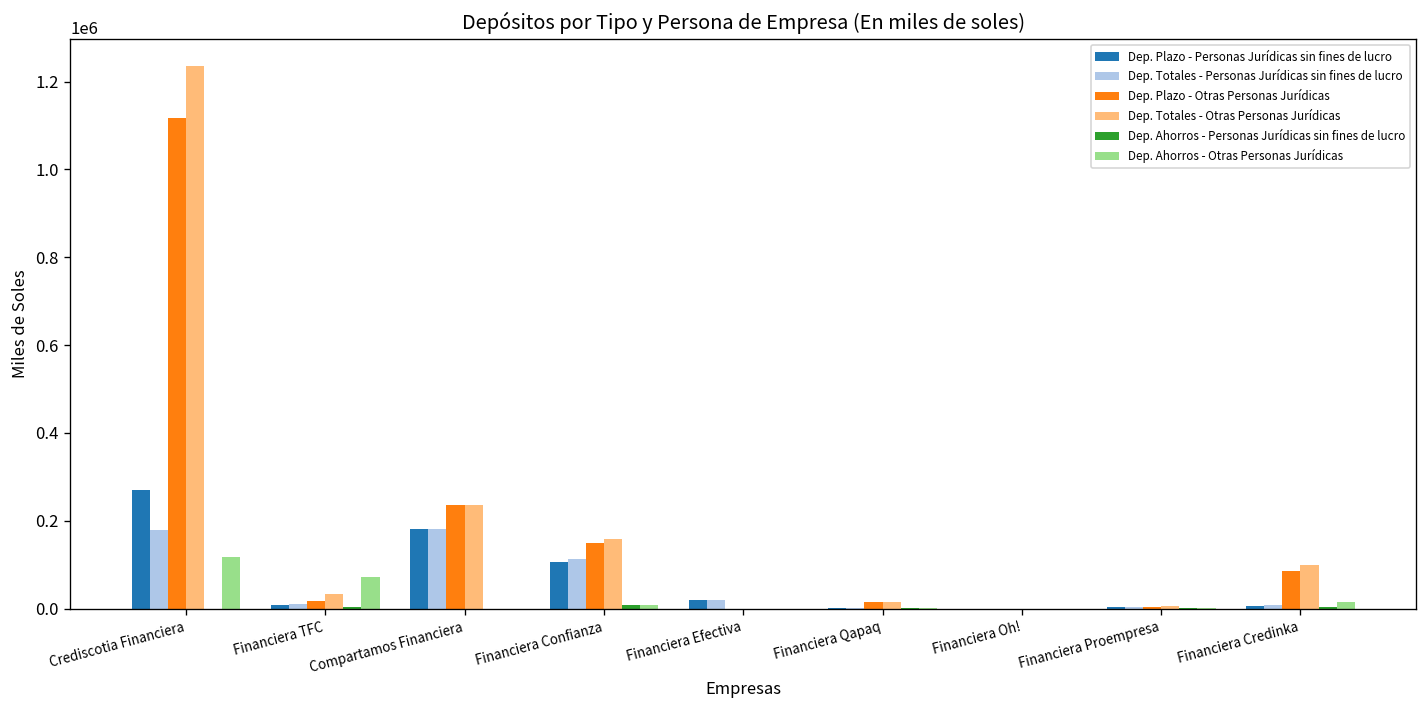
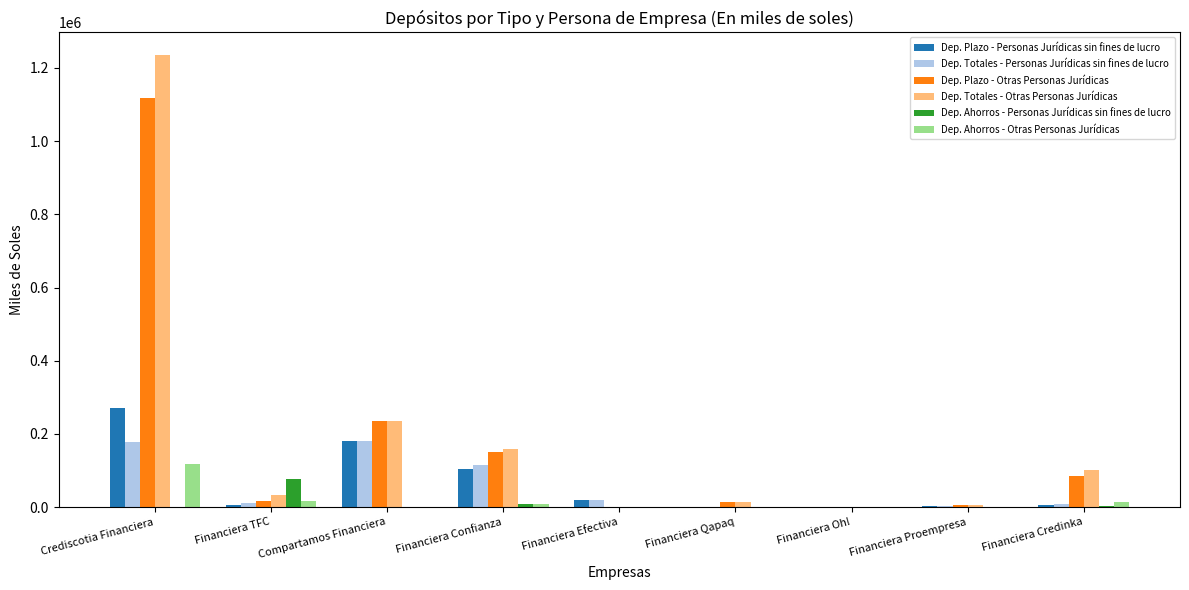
Dep. Ahorros - Personas Jurídicas sin fines de lucro, Financiera TFC: 0 -> 80000
Dep. Ahorros - Otras Personas Jurídicas, Financiera TFC: 70000 -> 20000
